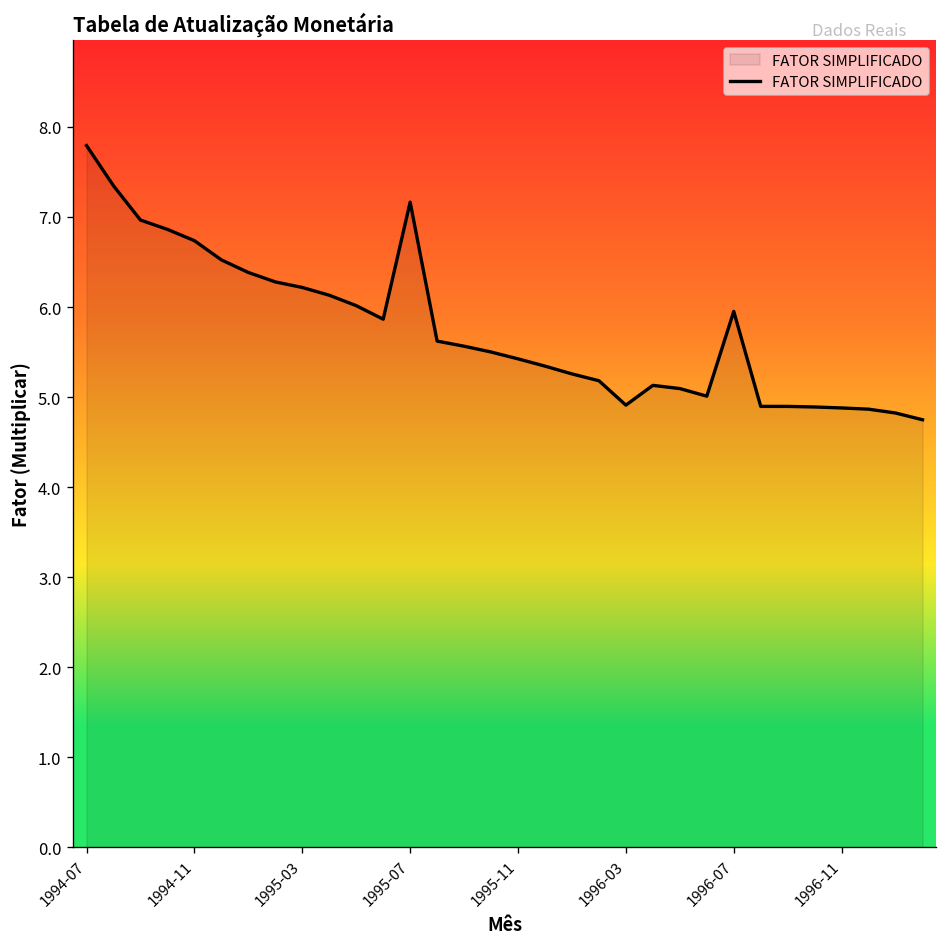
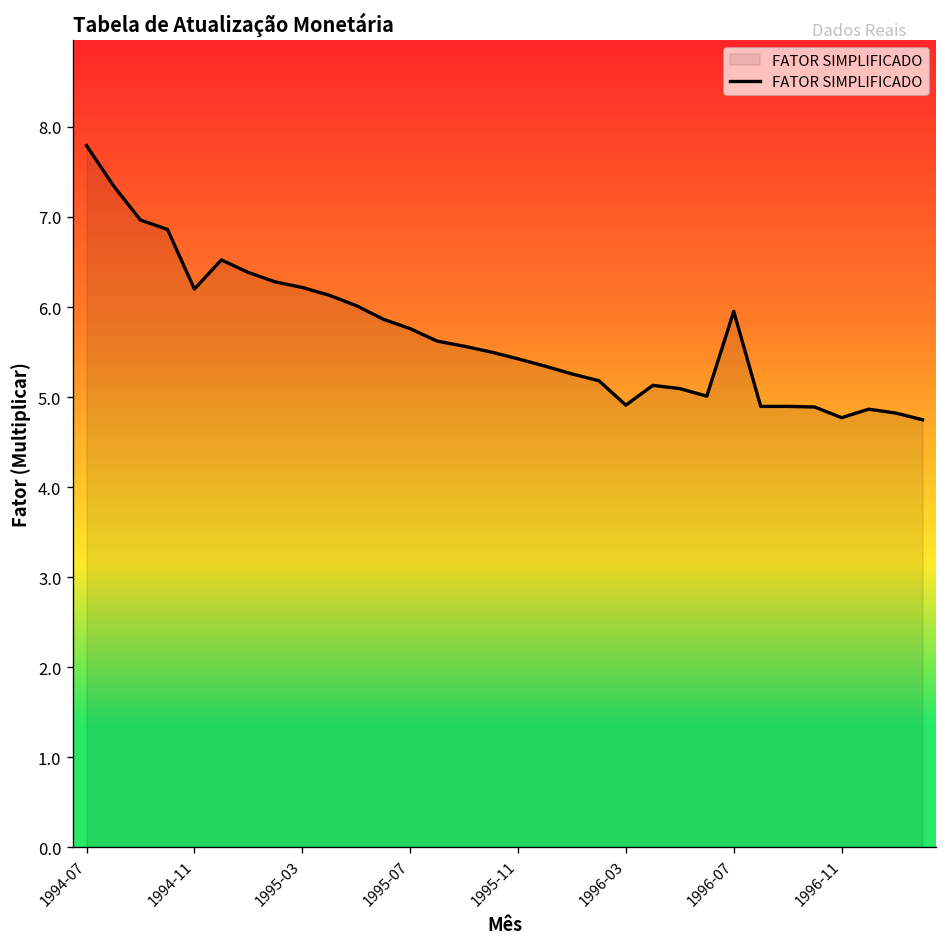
1994-11: 6.7 -> 6.2
1995-07: 7.2 -> 5.8
1996-11: 4.9 -> 4.8
